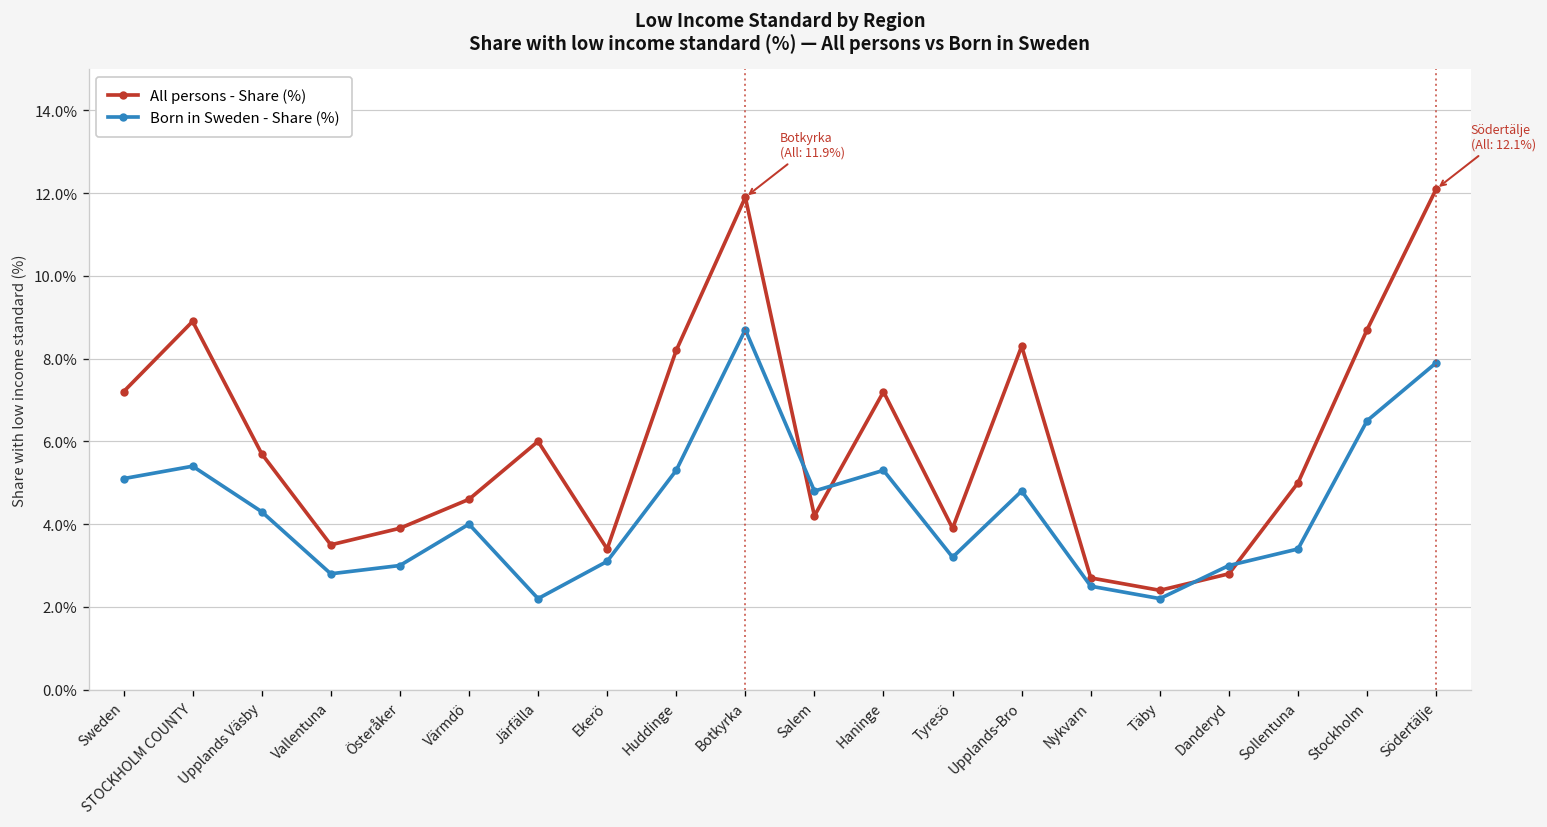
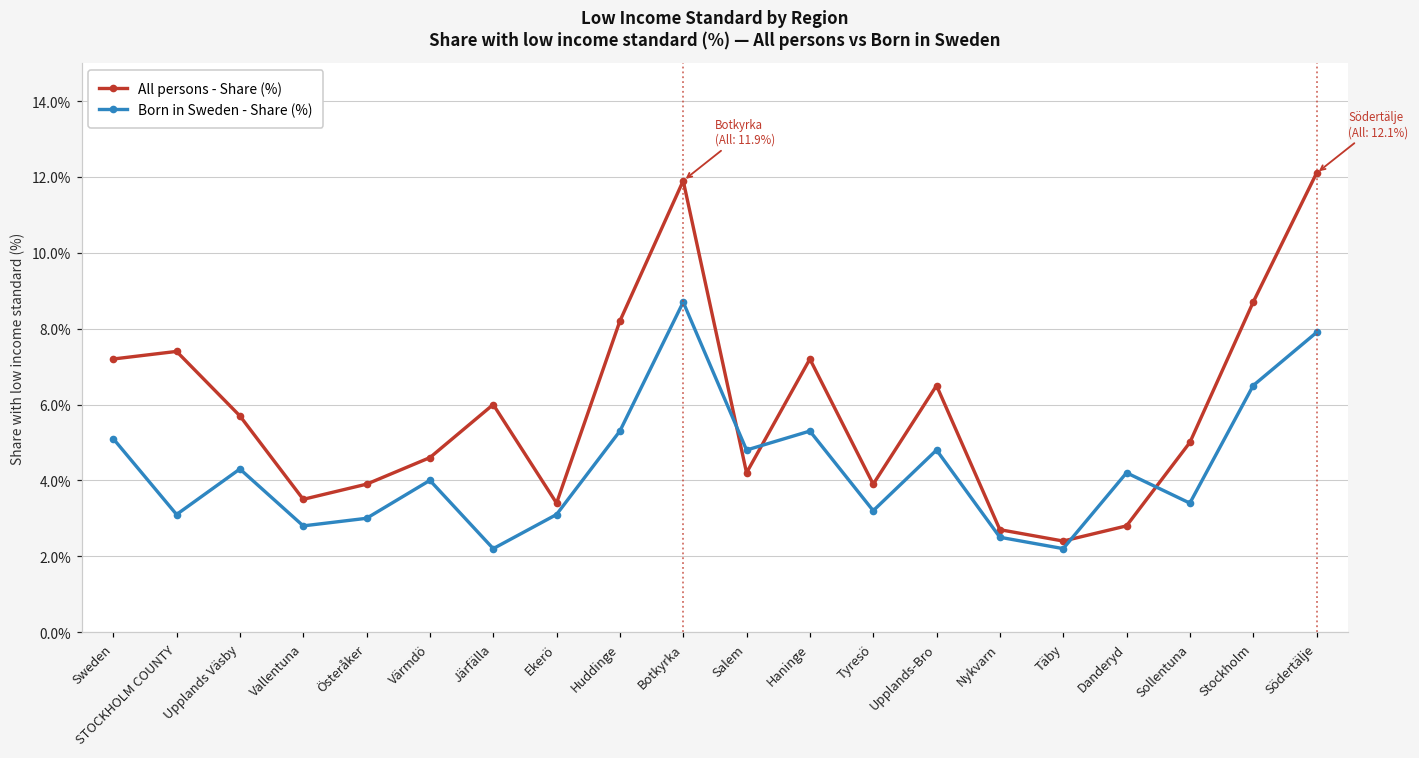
All persons - Share (%), STOCKHOLM COUNTY: 8.9% -> 7.4%
Born in Sweden - Share (%), STOCKHOLM COUNTY: 5.4% -> 3.1%
All persons - Share (%), Upplands-Bro: 8.3% -> 6.5%
Born in Sweden - Share (%), Danderyd: 3.0% -> 4.2%
